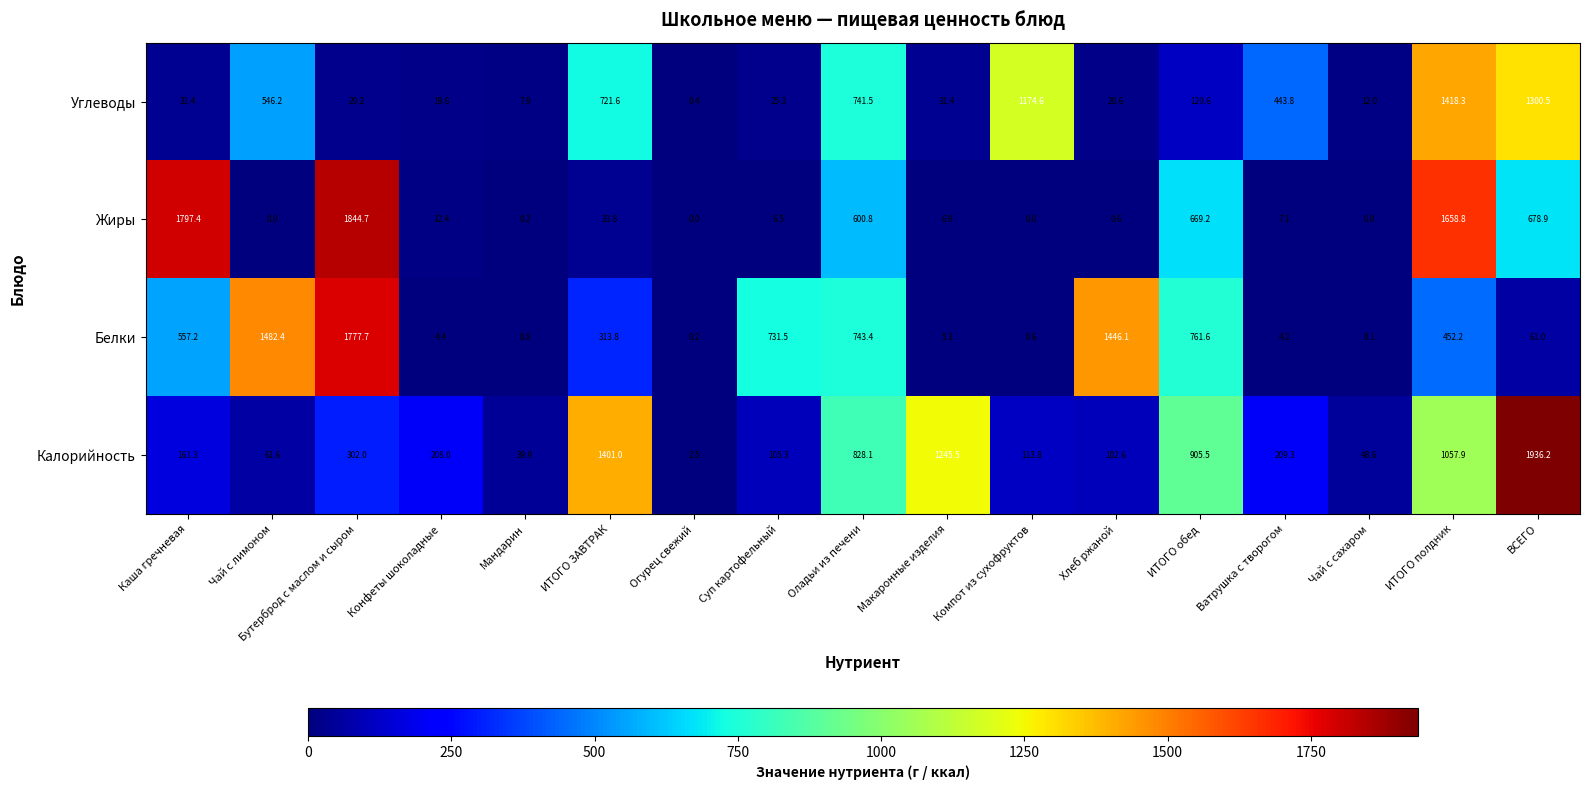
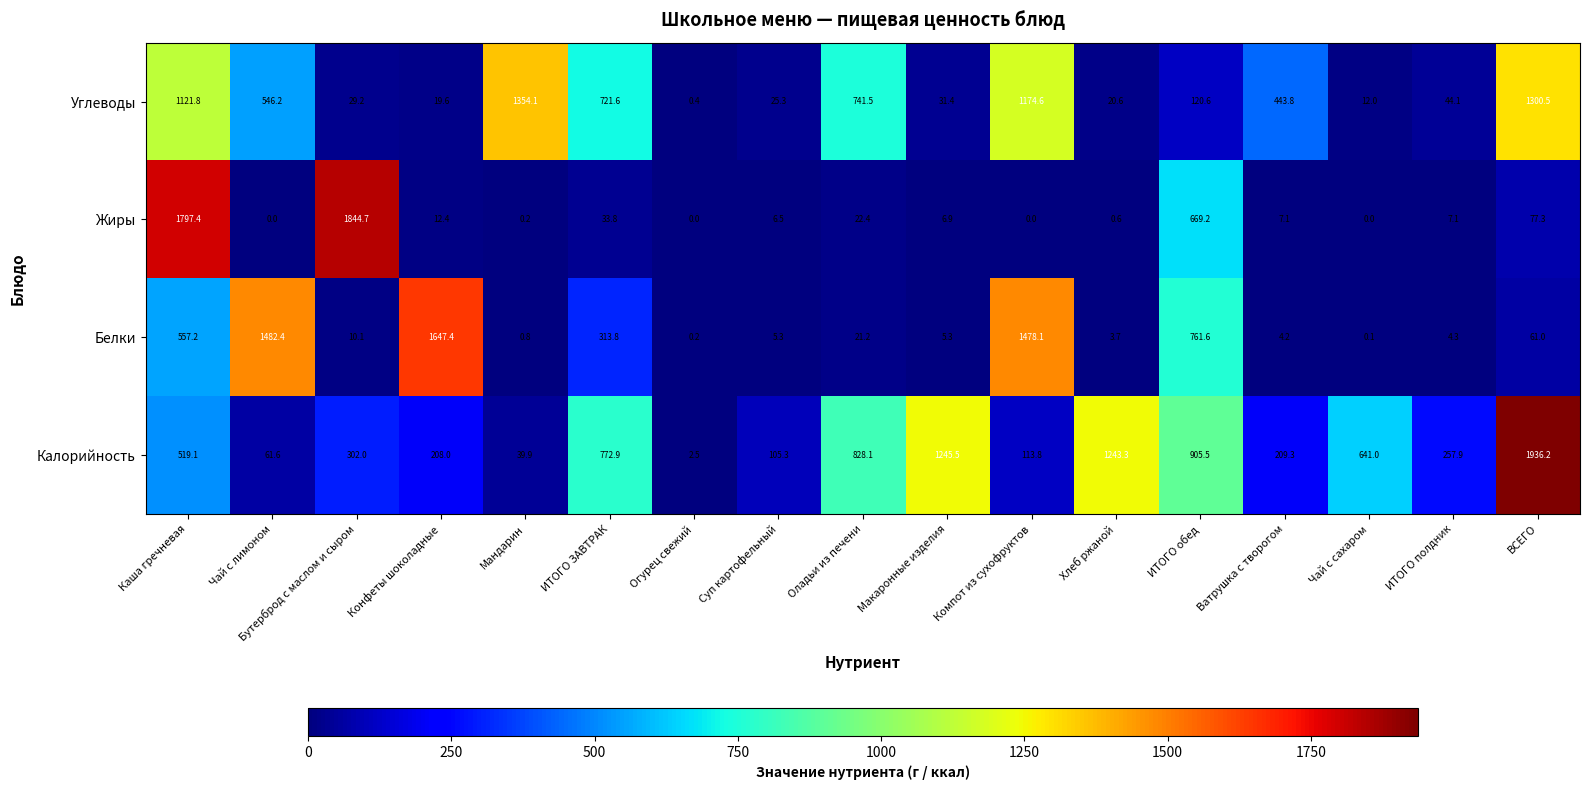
Углеводы, Каша гречневая: 31.4 -> 1121.8
Углеводы, Мандарин: 7.9 -> 1354.1
Углеводы, ИТОГО полдник: 1418.3 -> 44.1
Жиры, Оладьи из печени: 600.8 -> 22.4
Жиры, ИТОГО полдник: 1658.8 -> 7.1
Жиры, ВСЕГО: 678.9 -> 77.3
Белки, Бутерброд с маслом и сыром: 1777.7 -> 10.1
Белки, Конфеты шоколадные: 4.4 -> 1647.4
Белки, Суп картофельный: 731.5 -> 5.3
Белки, Оладьи из печени: 743.4 -> 21.2
Белки, Компот из сухофруктов: 0.6 -> 1478.1
Белки, Хлеб ржаной: 1446.1 -> 3.7
Белки, ИТОГО полдник: 452.2 -> 4.3
Калорийность, Каша гречневая: 161.3 -> 519.1
Калорийность, ИТОГО ЗАВТРАК: 1401.0 -> 772.9
Калорийность, Хлеб ржаной: 102.6 -> 1243.3
Калорийность, Чай с сахаром: 48.6 -> 641.0
Калорийность, ИТОГО полдник: 1057.9 -> 257.9
